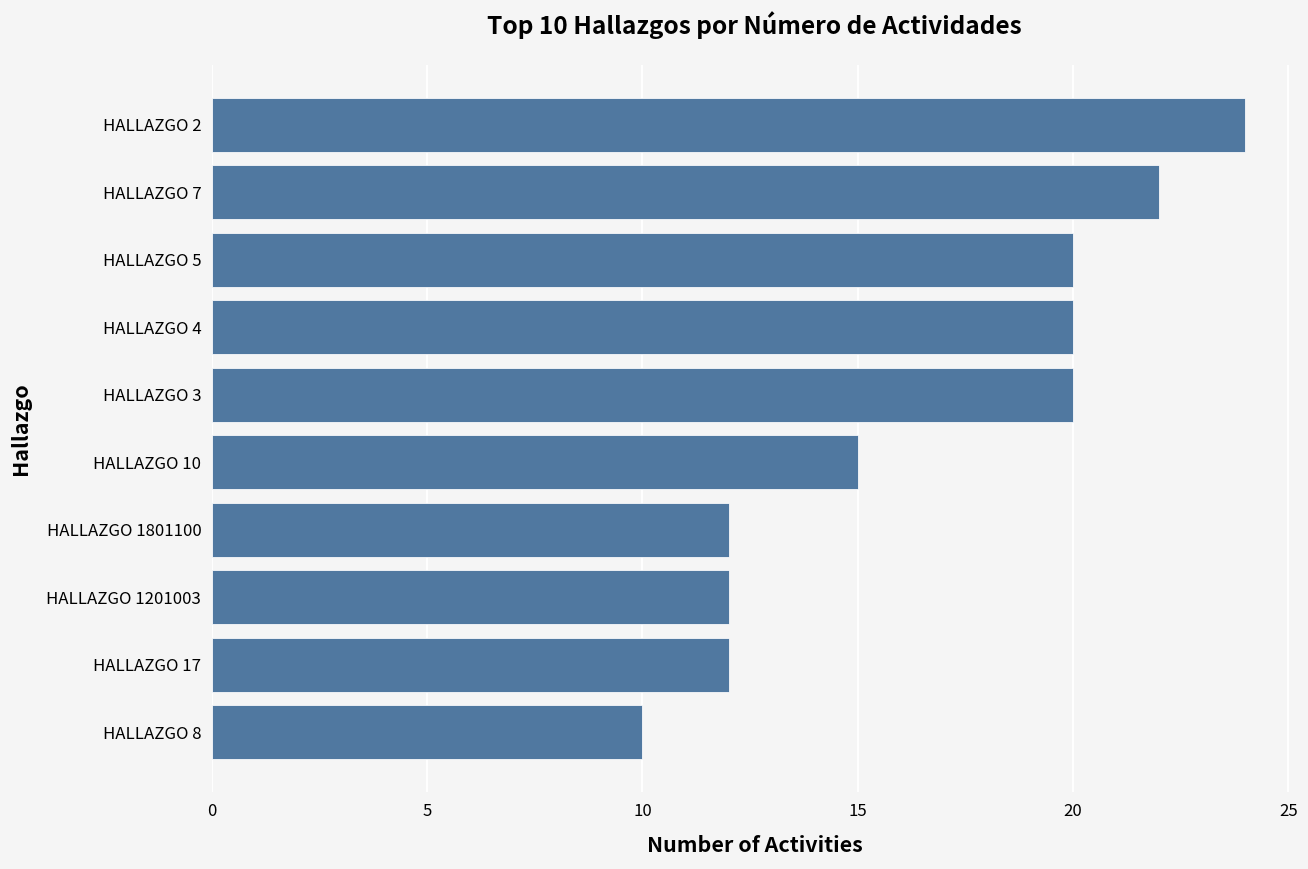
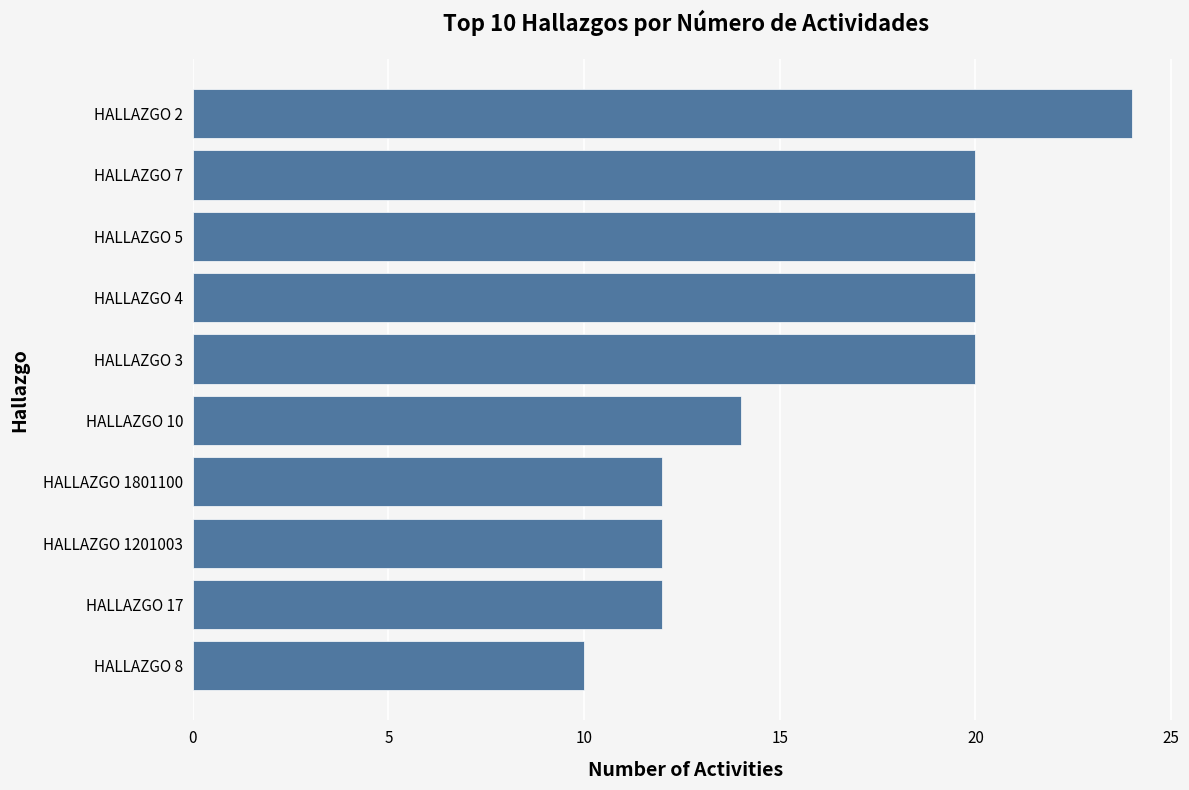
HALLAZGO 7: 22 -> 20
HALLAZGO 10: 15 -> 14
